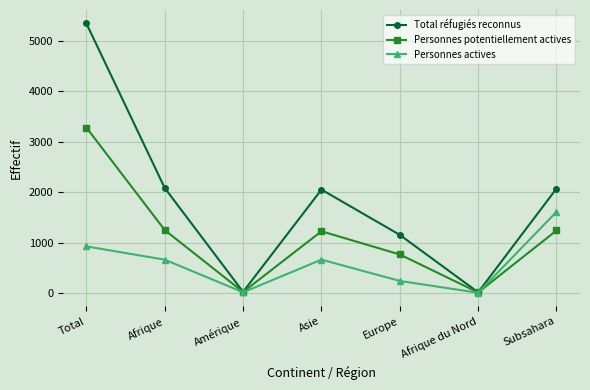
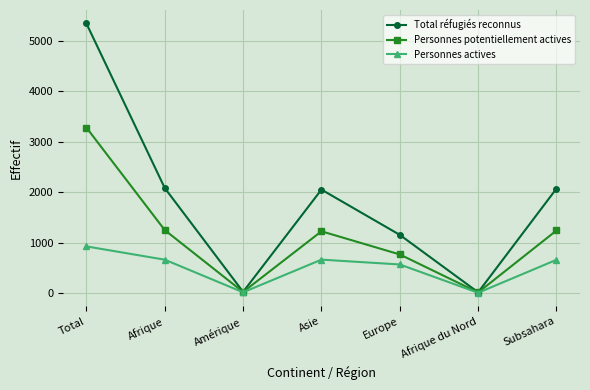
Personnes actives, Europe: 200 -> 600
Personnes actives, Subsahara: 1600 -> 700
